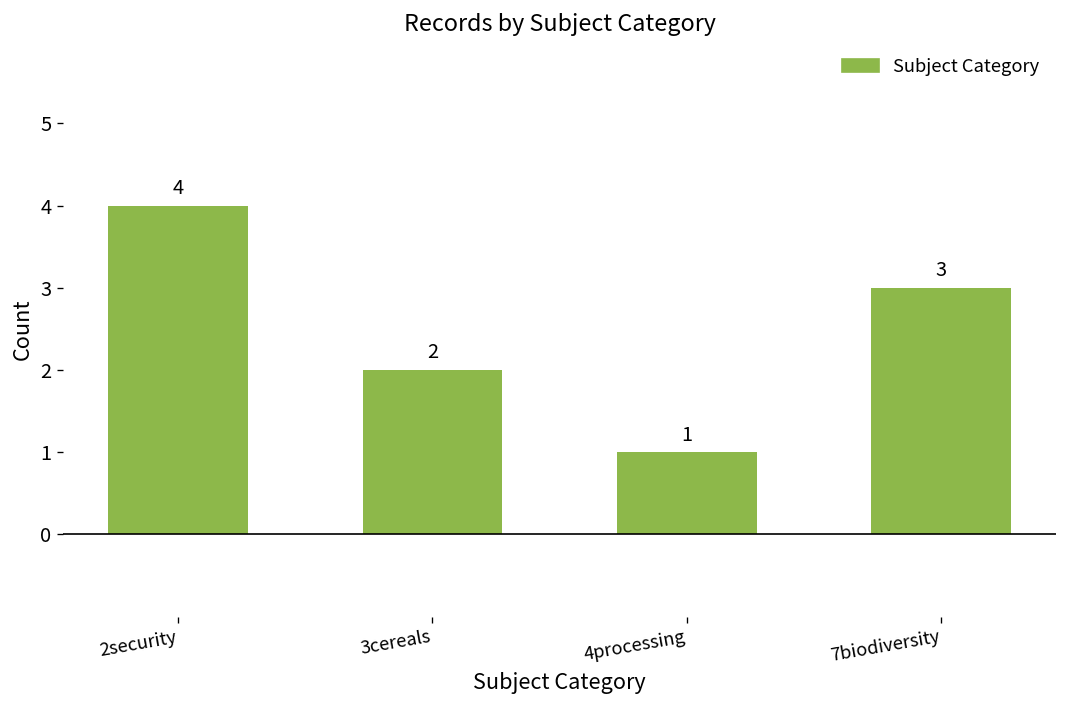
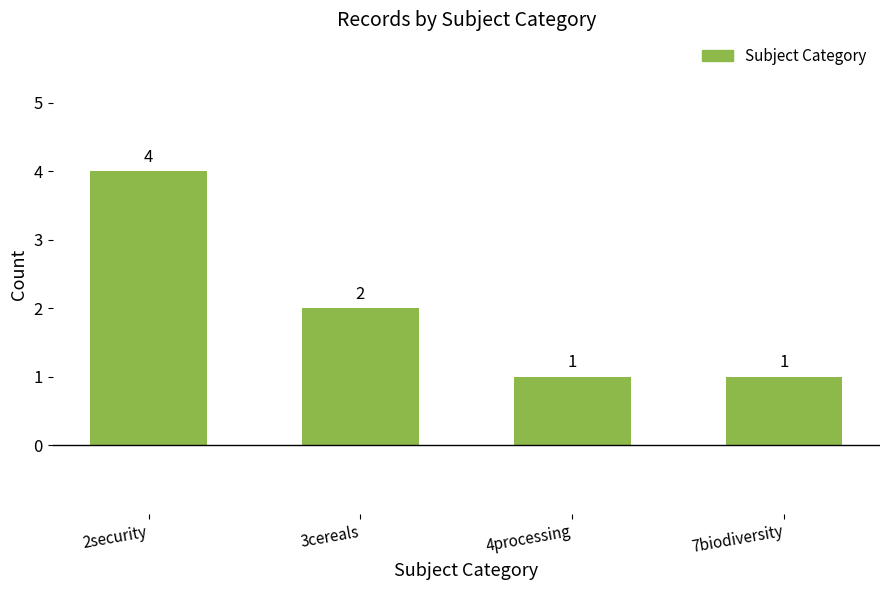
7biodiversity: 3 -> 1
